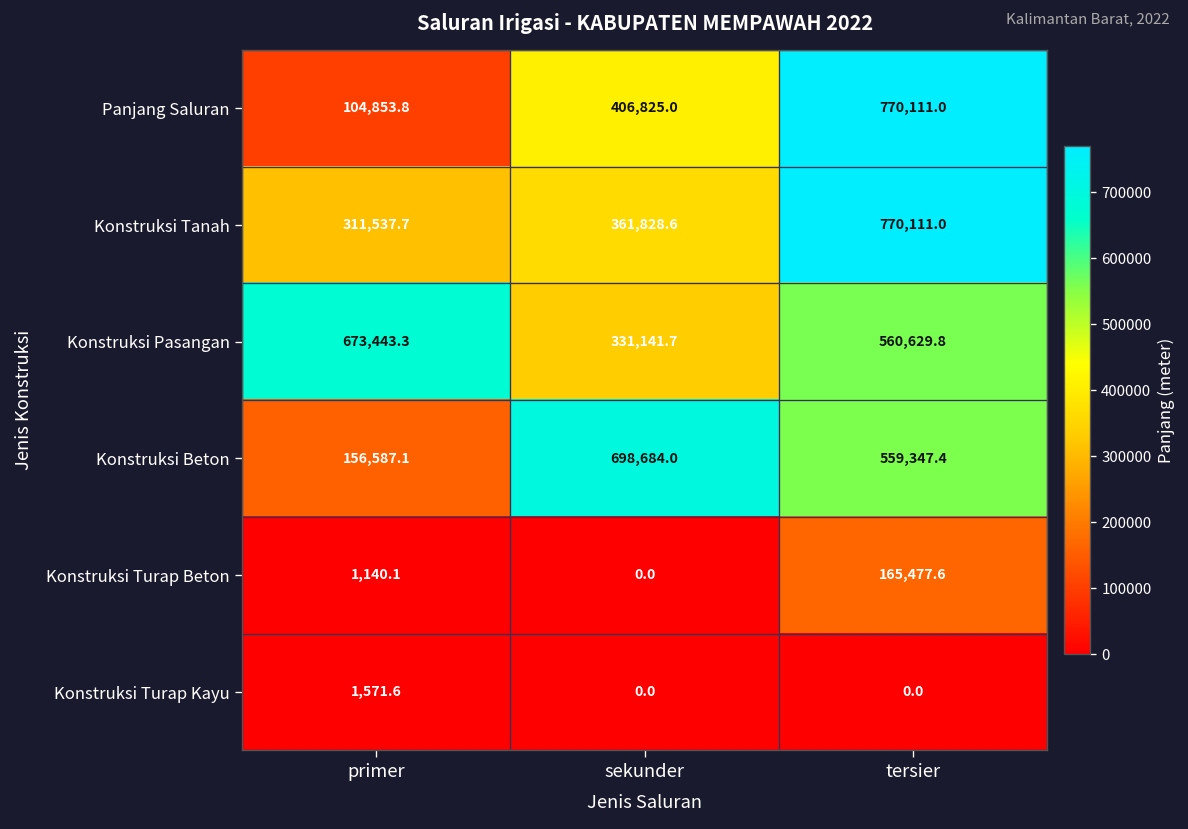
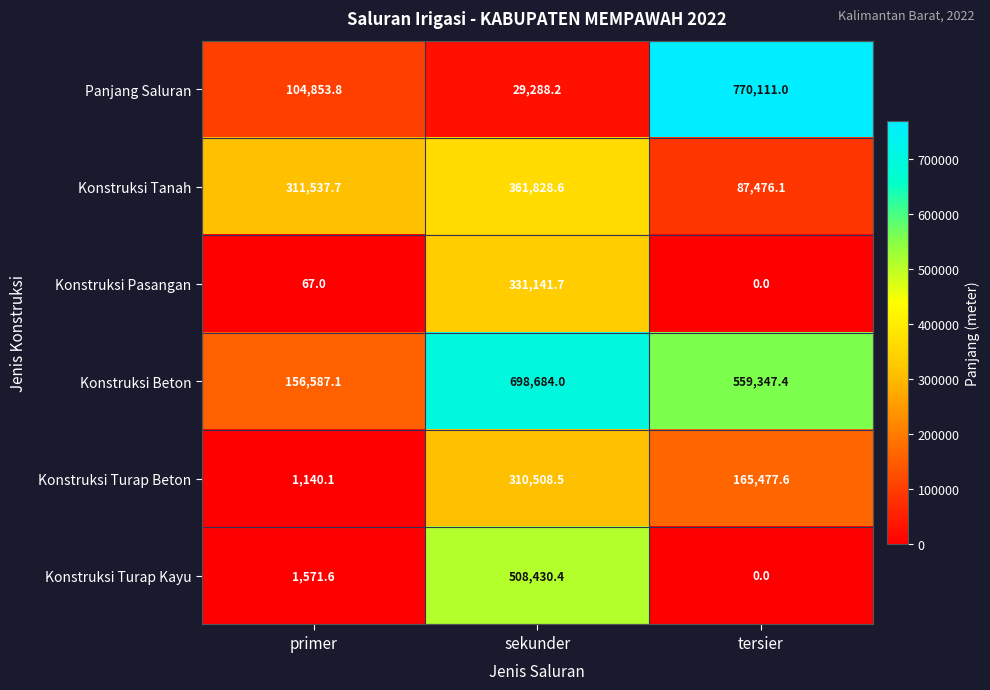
Panjang Saluran, sekunder: 406,825.0 -> 29,288.2
Konstruksi Tanah, tersier: 770,111.0 -> 87,476.1
Konstruksi Pasangan, primer: 673,443.3 -> 67.0
Konstruksi Pasangan, tersier: 560,629.8 -> 0.0
Konstruksi Turap Beton, sekunder: 0.0 -> 310,508.5
Konstruksi Turap Kayu, sekunder: 0.0 -> 508,430.4
